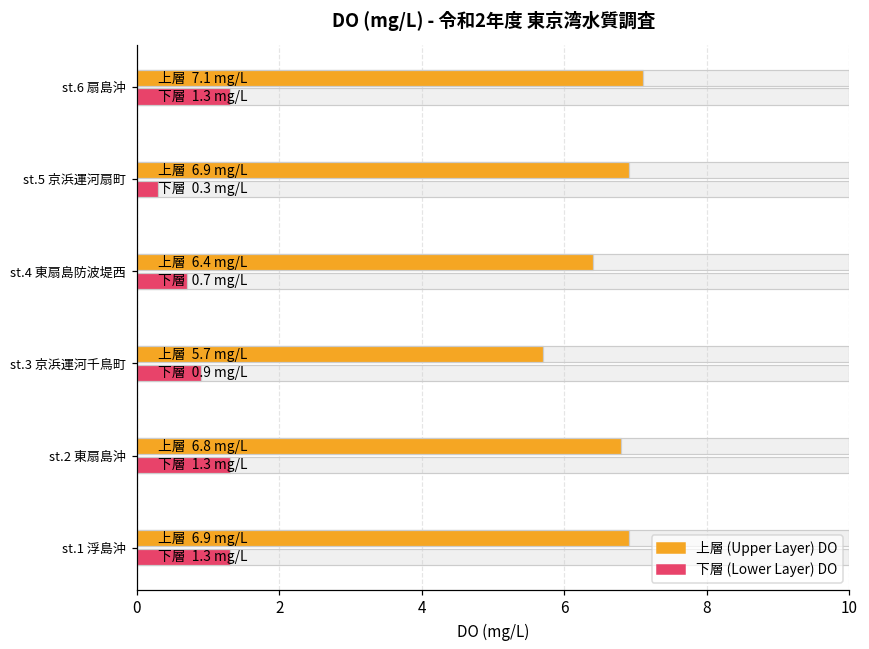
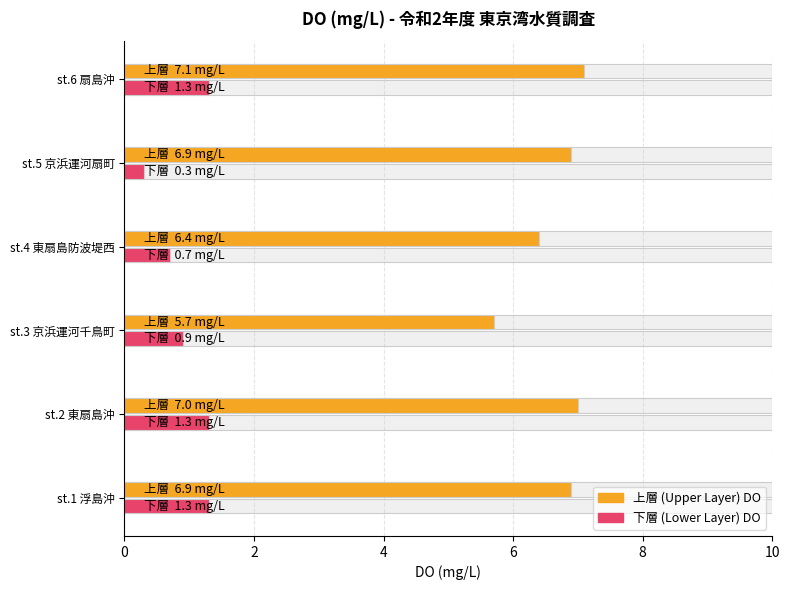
上層 (Upper Layer) DO, st.2 東扇島沖: 6.8 -> 7.0
